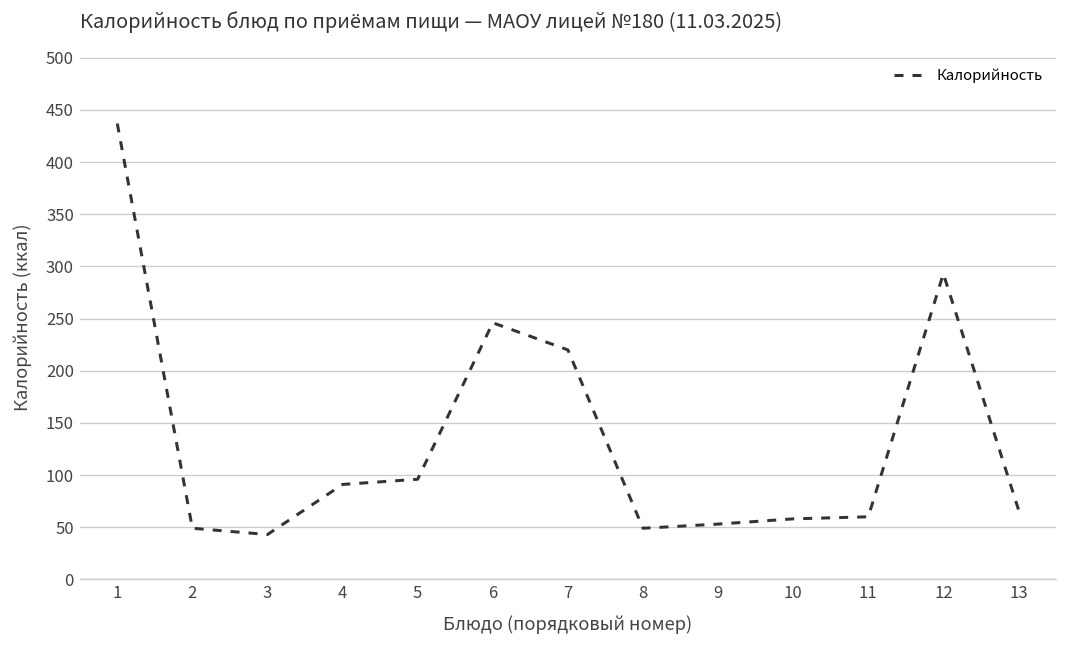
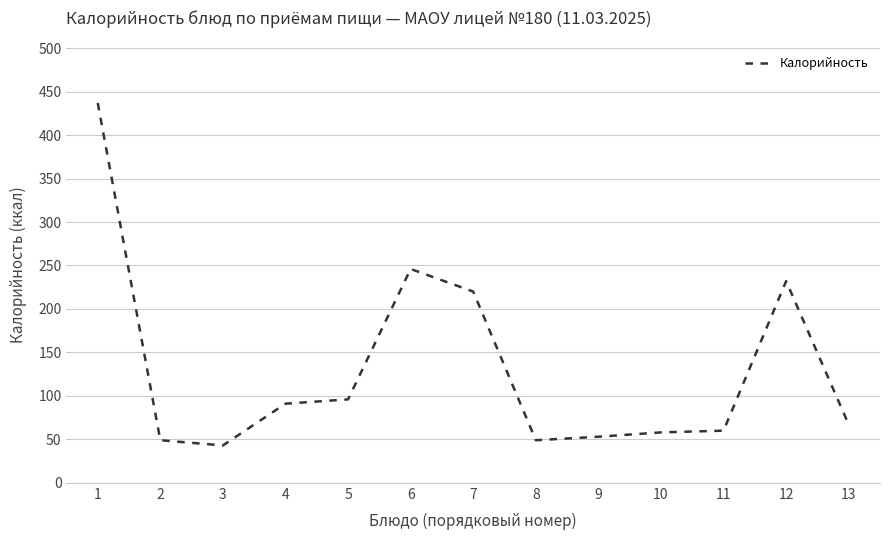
12: 290 -> 230
